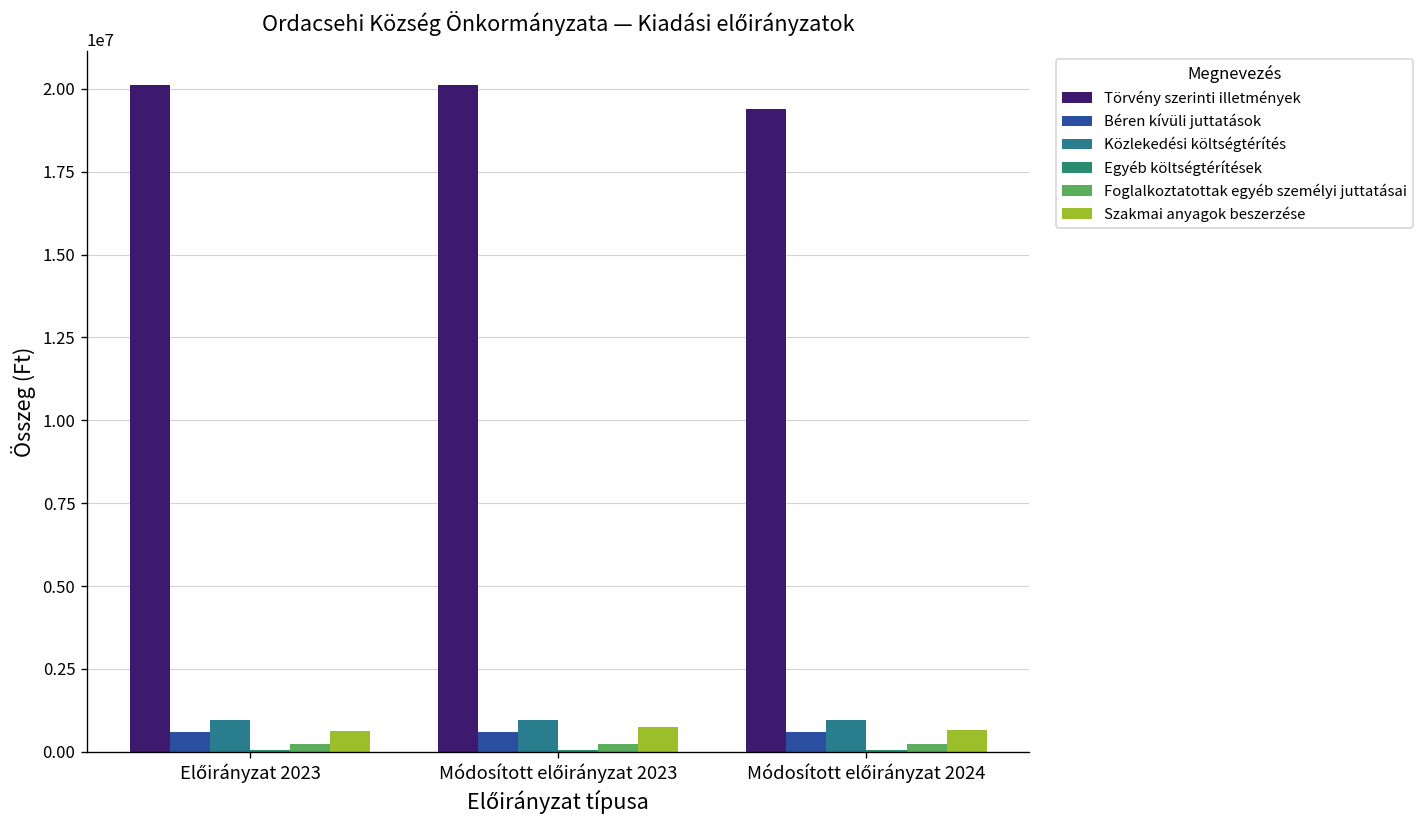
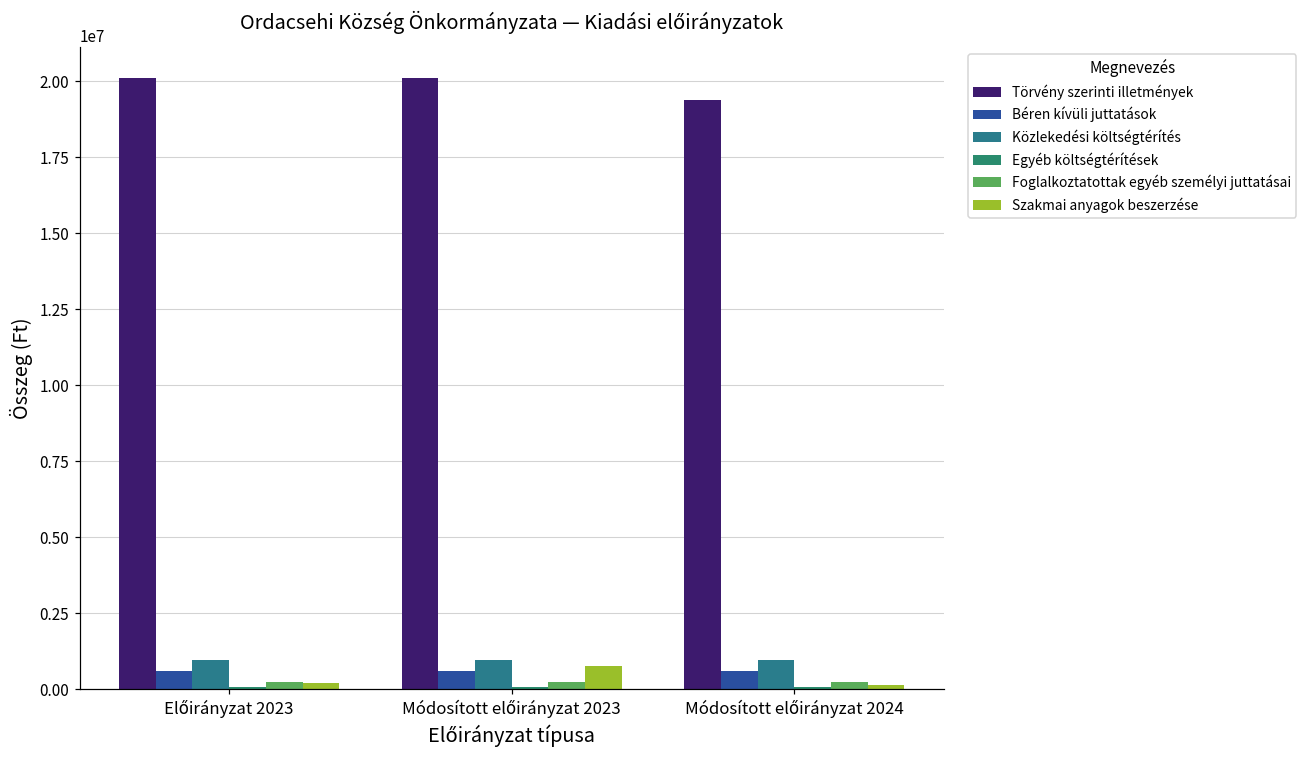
Szakmai anyagok beszerzése, Előirányzat 2023: 600000 -> 200000
Szakmai anyagok beszerzése, Módosított előirányzat 2024: 700000 -> 100000
